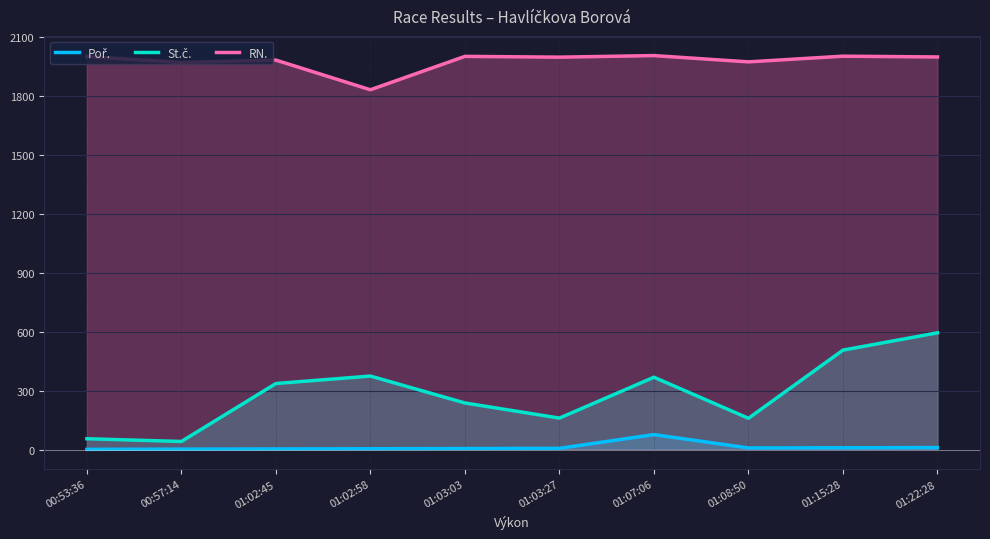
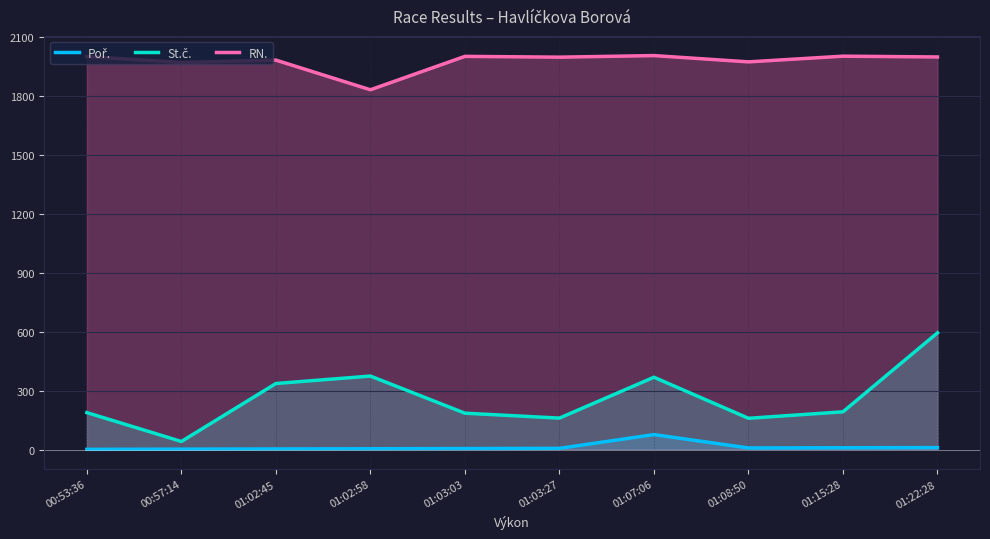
St.č., 00:53:36: 60 -> 190
St.č., 01:03:03: 240 -> 190
St.č., 01:15:28: 510 -> 190
